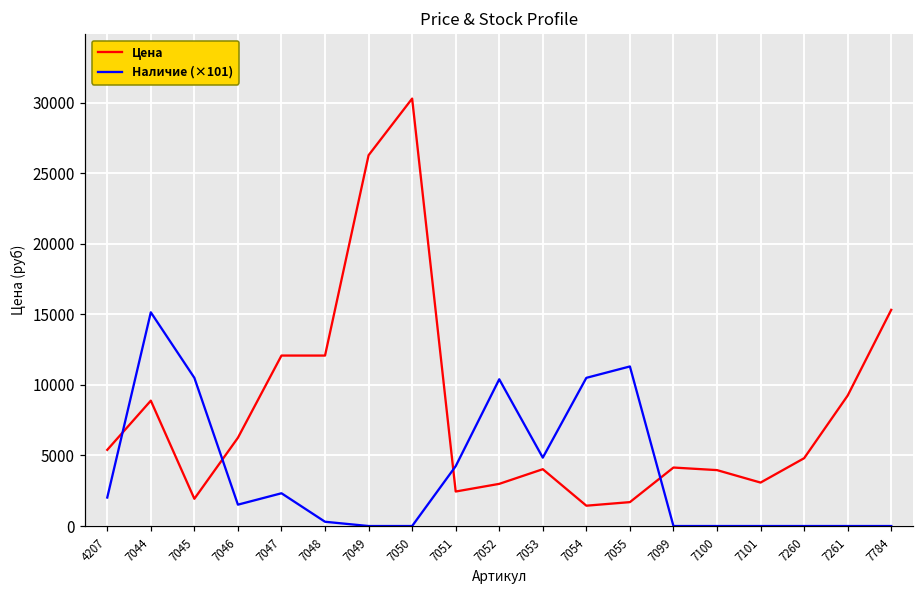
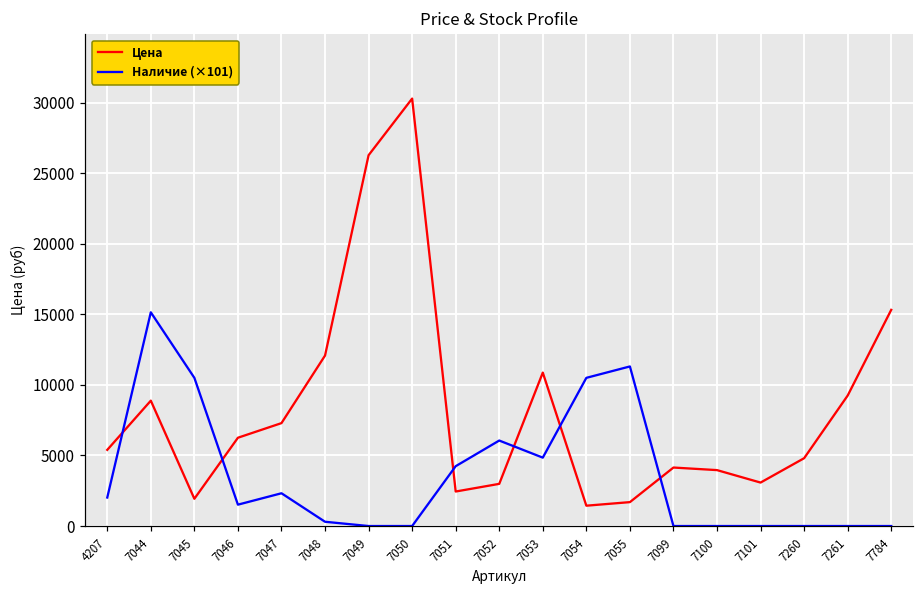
Цена, 7047: 12100 -> 7300
Наличие (×101), 7052: 10400 -> 6100
Цена, 7053: 4000 -> 10900
